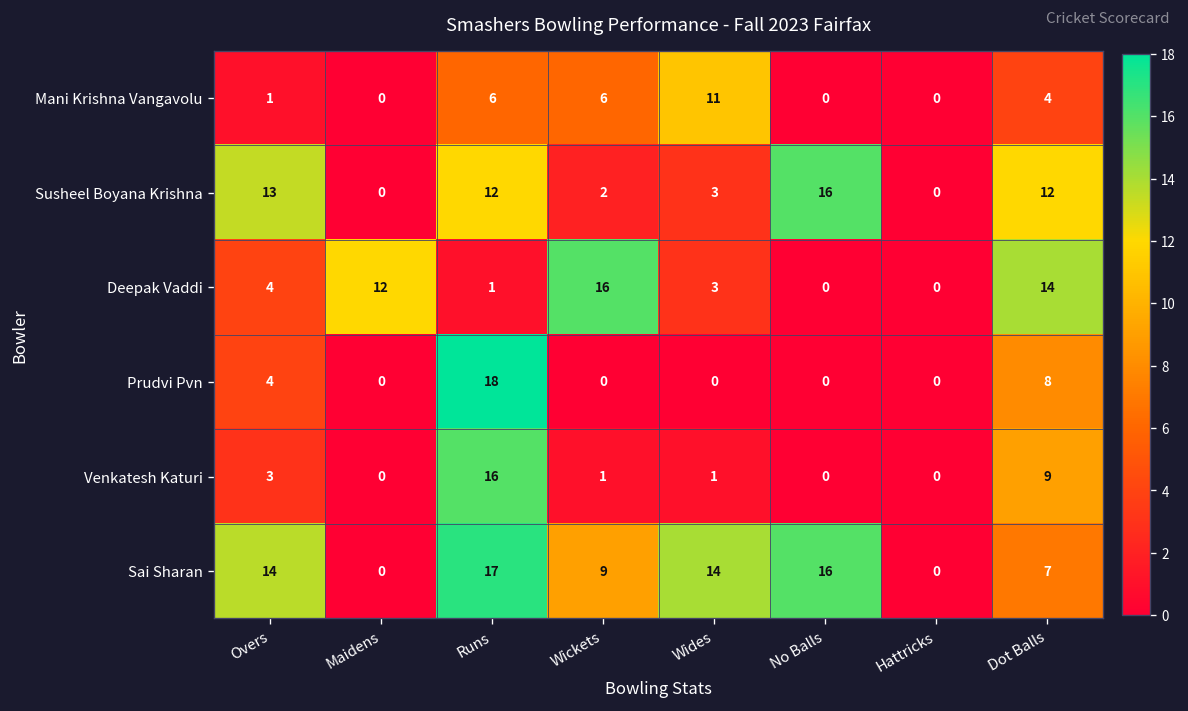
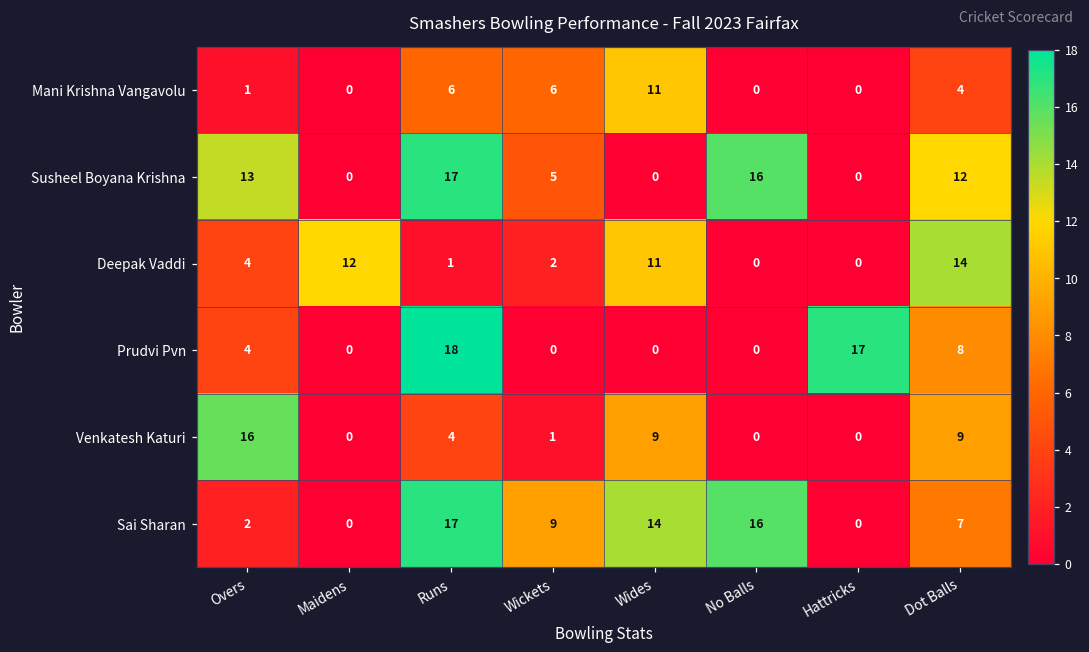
Susheel Boyana Krishna, Runs: 12 -> 17
Susheel Boyana Krishna, Wickets: 2 -> 5
Susheel Boyana Krishna, Wides: 3 -> 0
Deepak Vaddi, Wickets: 16 -> 2
Deepak Vaddi, Wides: 3 -> 11
Prudvi Pvn, Hattricks: 0 -> 17
Venkatesh Katuri, Overs: 3 -> 16
Venkatesh Katuri, Runs: 16 -> 4
Venkatesh Katuri, Wides: 1 -> 9
Sai Sharan, Overs: 14 -> 2
